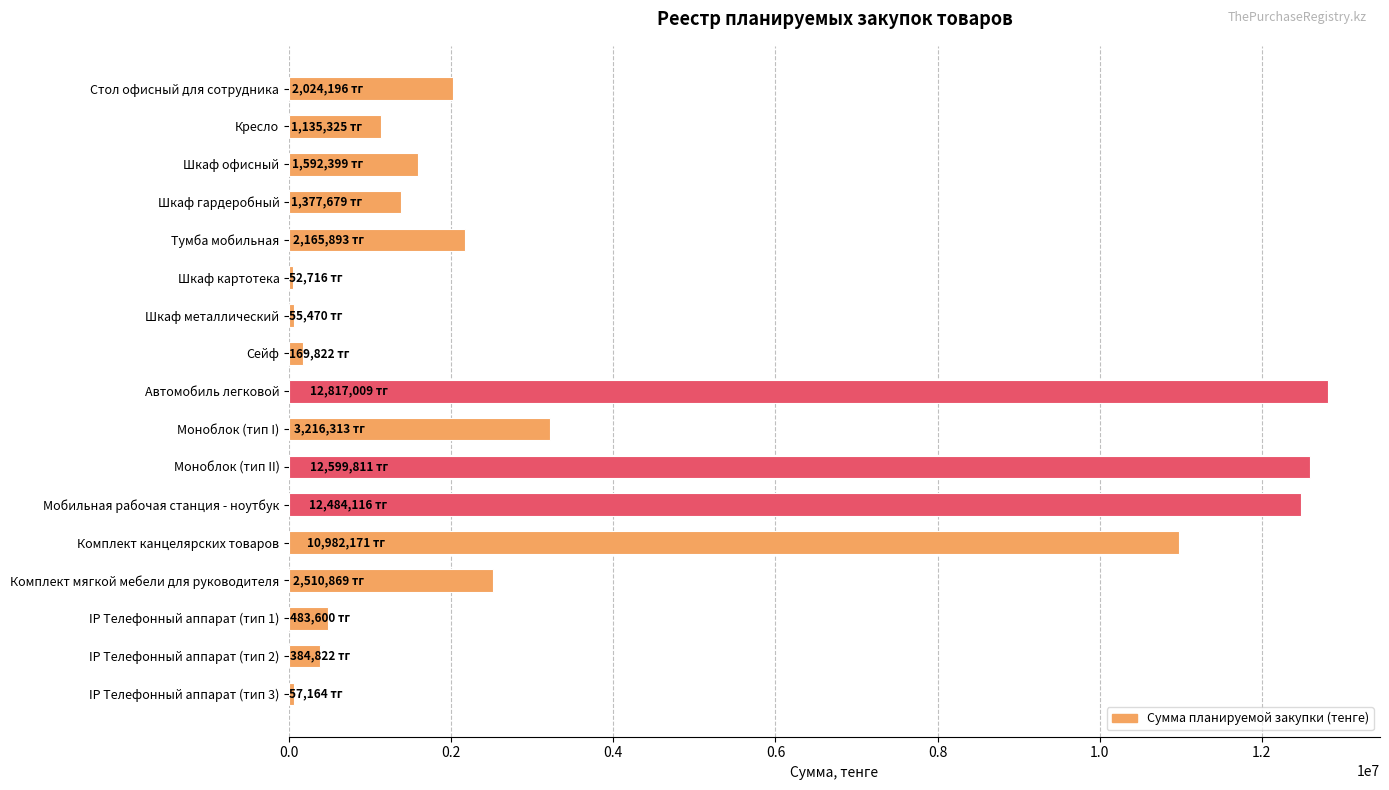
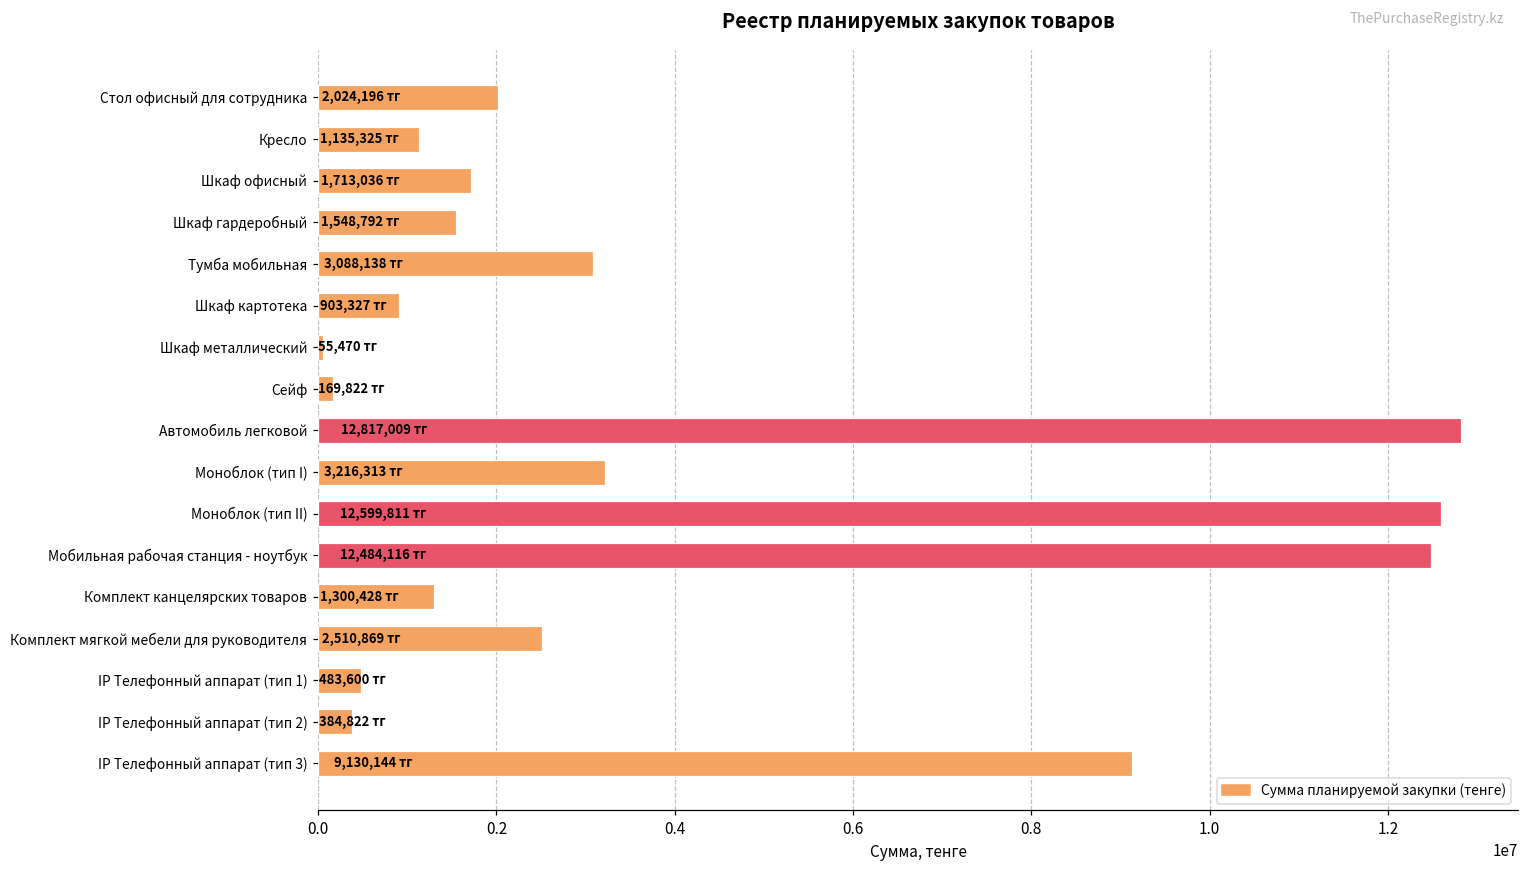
Шкаф офисный: 1,592,399 -> 1,713,036
Шкаф гардеробный: 1,377,679 -> 1,548,792
Тумба мобильная: 2,165,893 -> 3,088,138
Шкаф картотека: 52,716 -> 903,327
Комплект канцелярских товаров: 10,982,171 -> 1,300,428
IP Телефонный аппарат (тип 3): 57,164 -> 9,130,144
